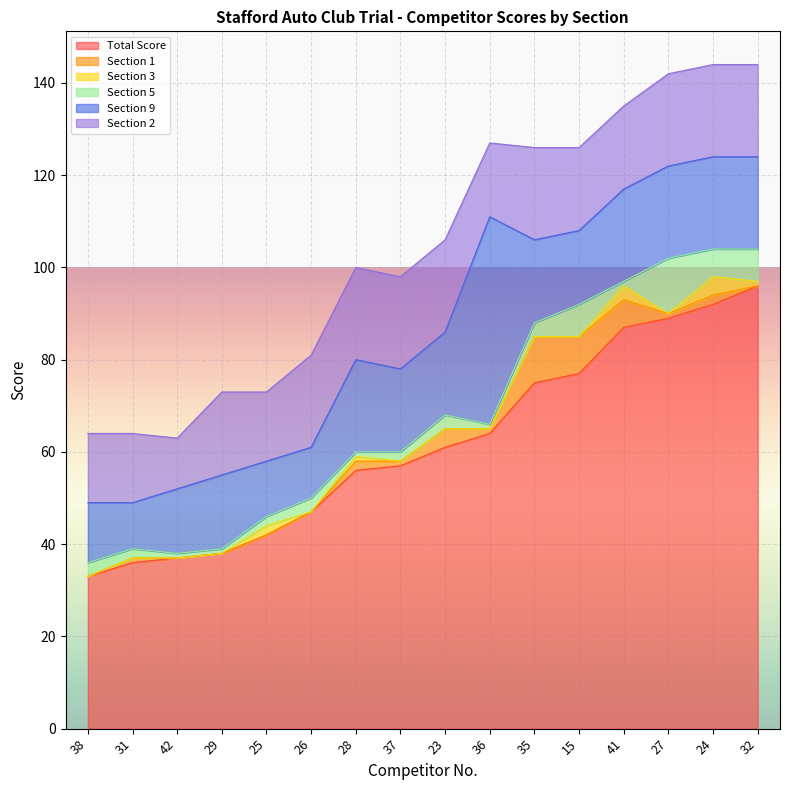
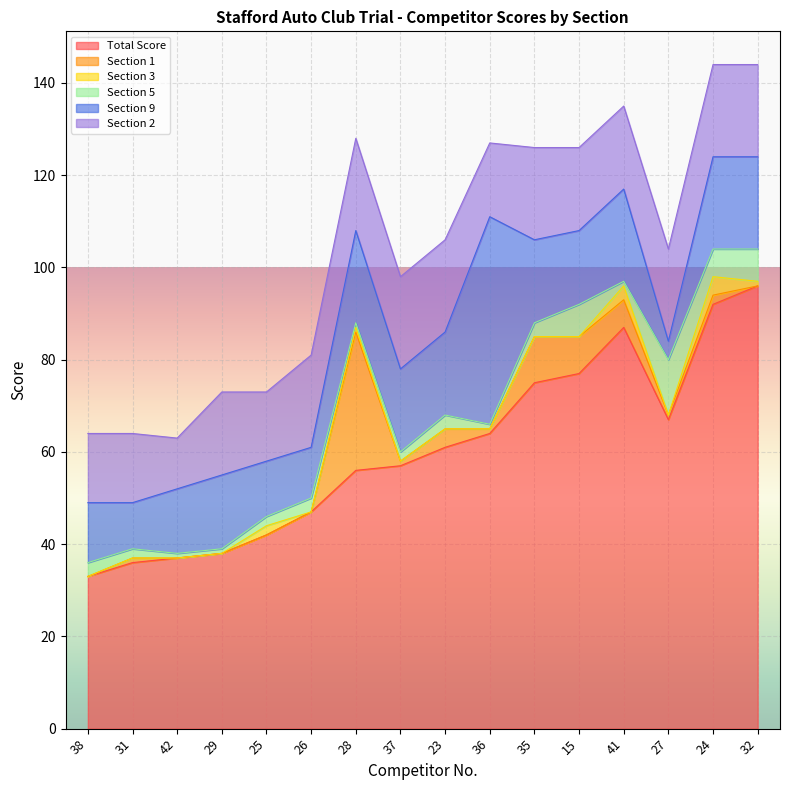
Section 1, 28: 2 -> 30
Total Score, 27: 89 -> 67
Section 9, 27: 20 -> 4
